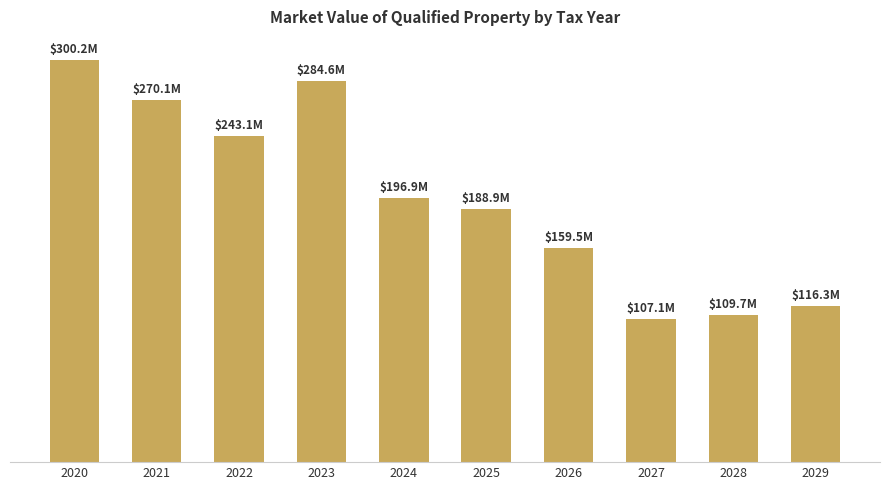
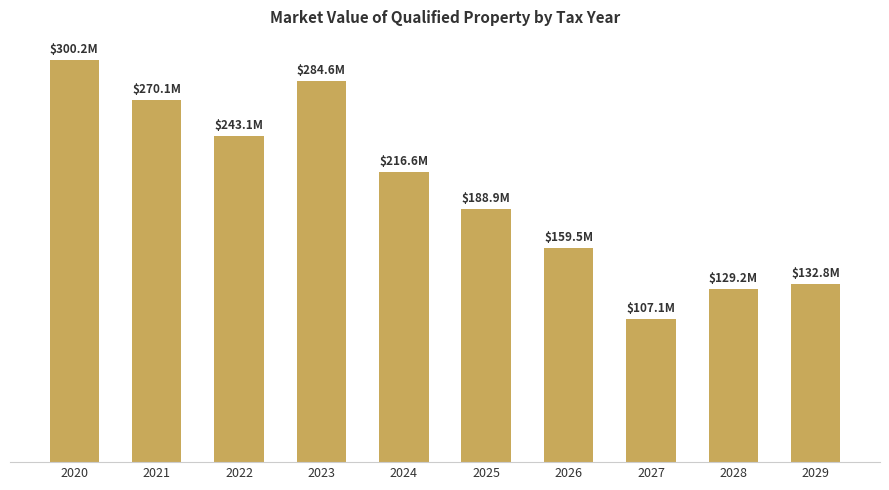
2024: $196.9M -> $216.6M
2028: $109.7M -> $129.2M
2029: $116.3M -> $132.8M
